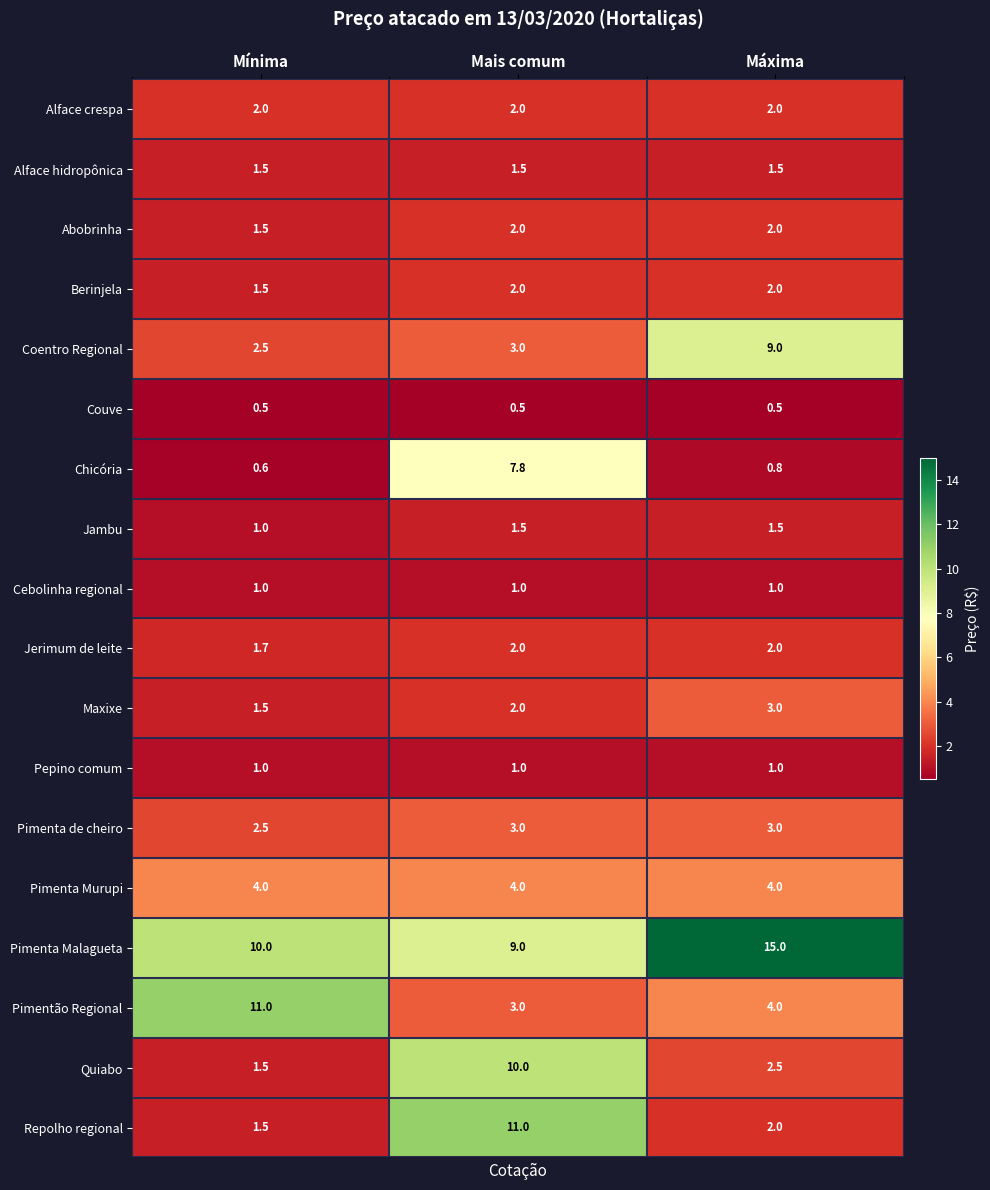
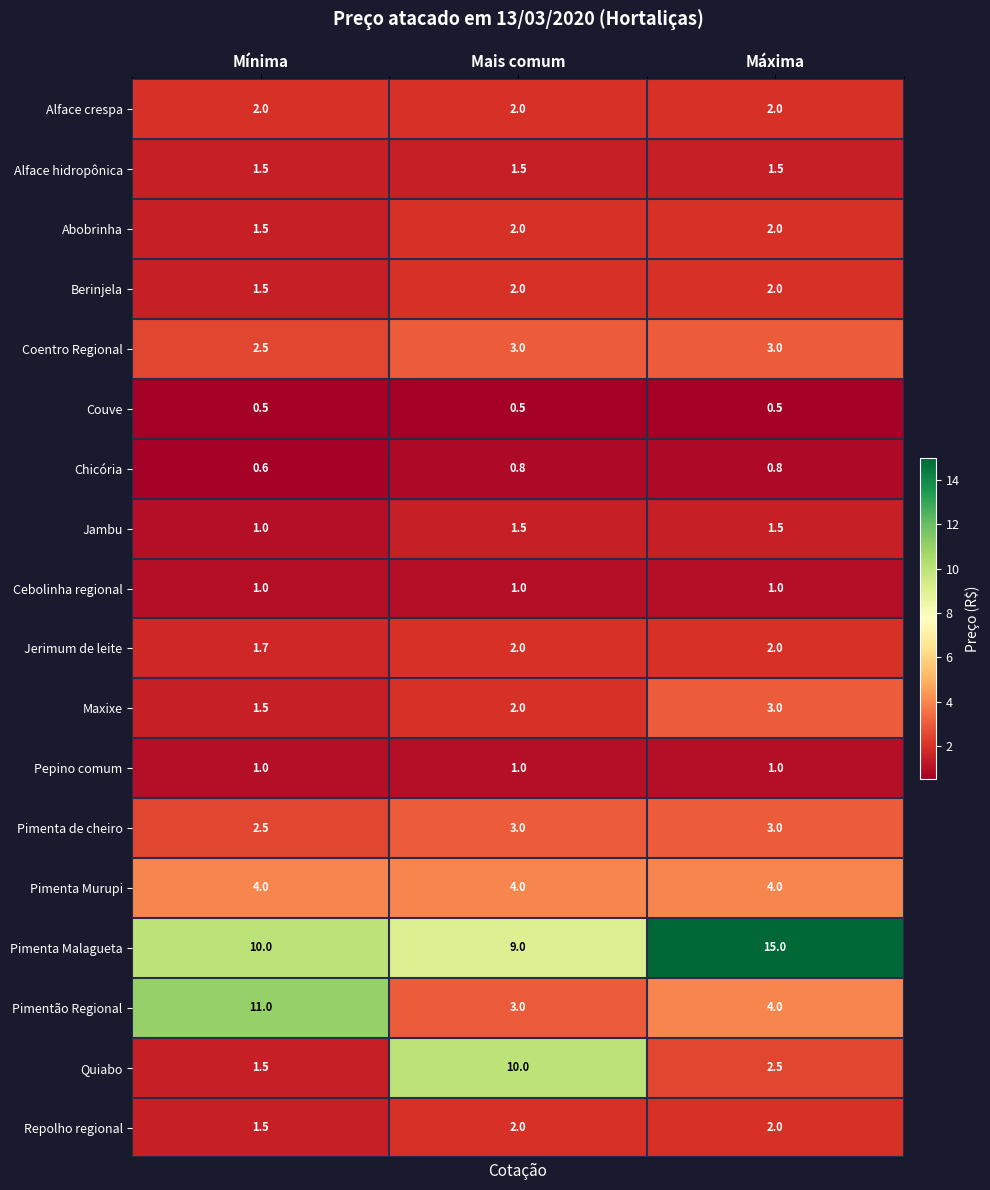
Coentro Regional, Máxima: 9.0 -> 3.0
Chicória, Mais comum: 7.8 -> 0.8
Repolho regional, Mais comum: 11.0 -> 2.0
